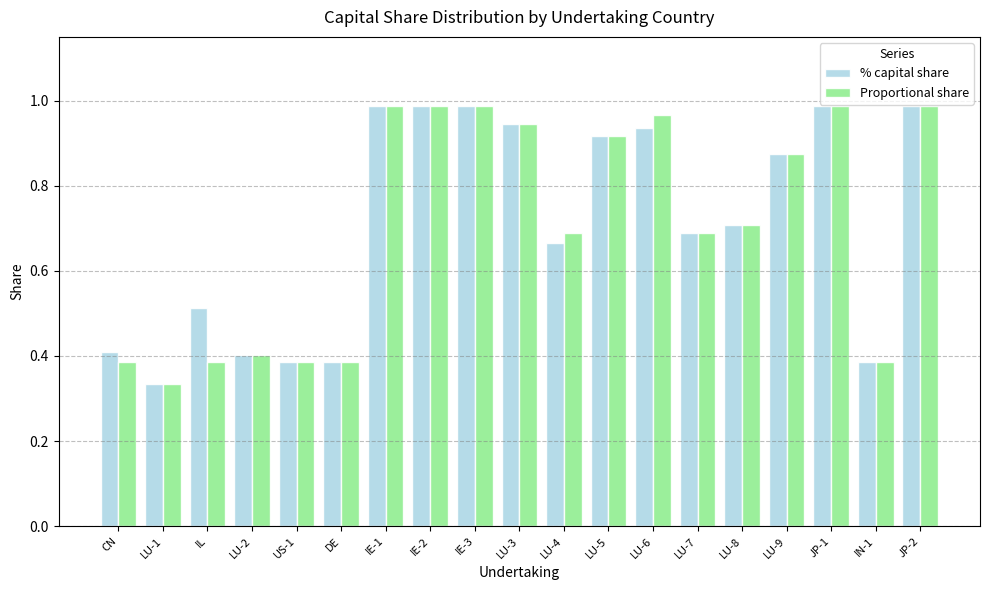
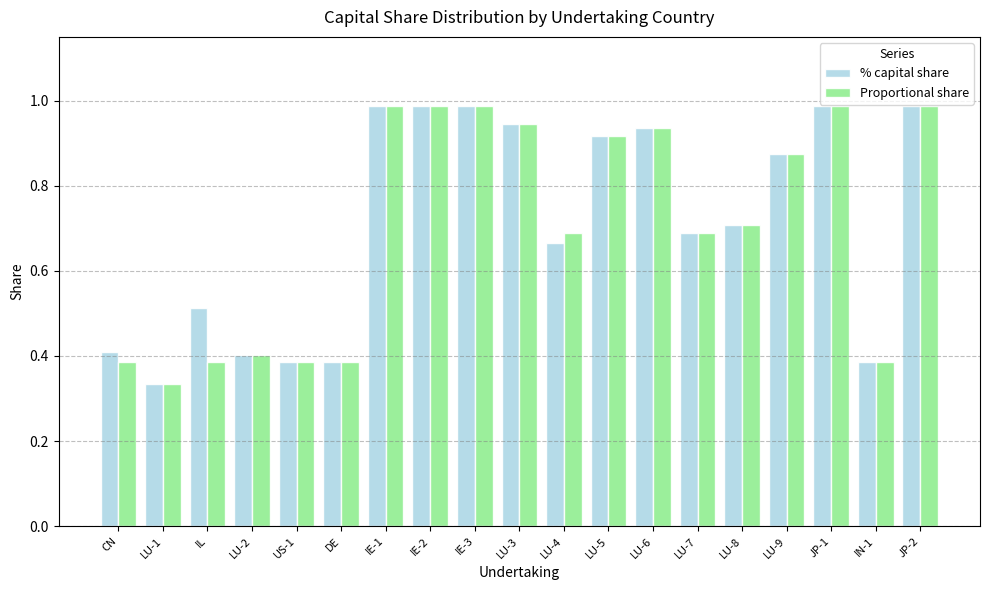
Proportional share, LU-6: 0.97 -> 0.93
